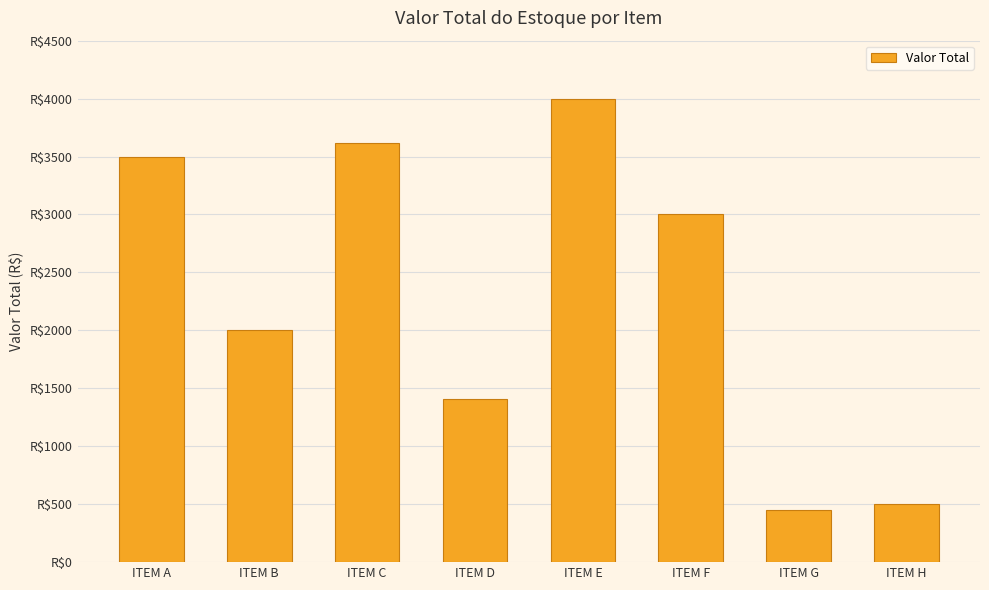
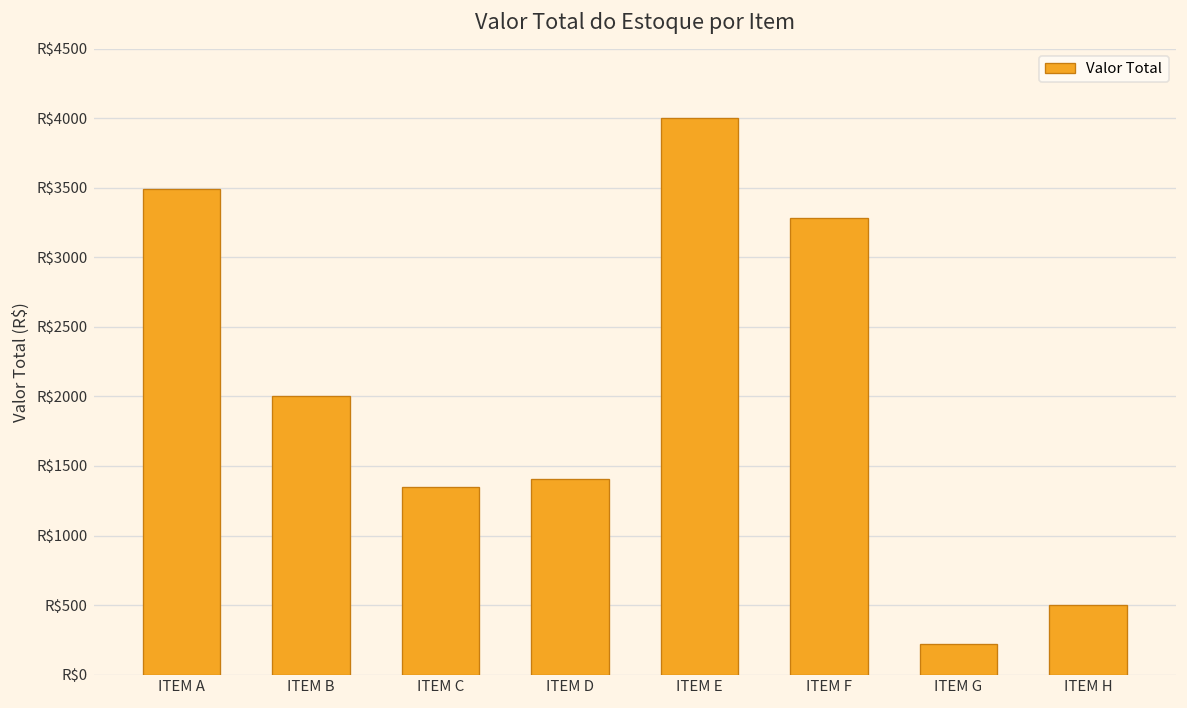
ITEM C: R$3620 -> R$1350
ITEM F: R$3000 -> R$3290
ITEM G: R$450 -> R$220
